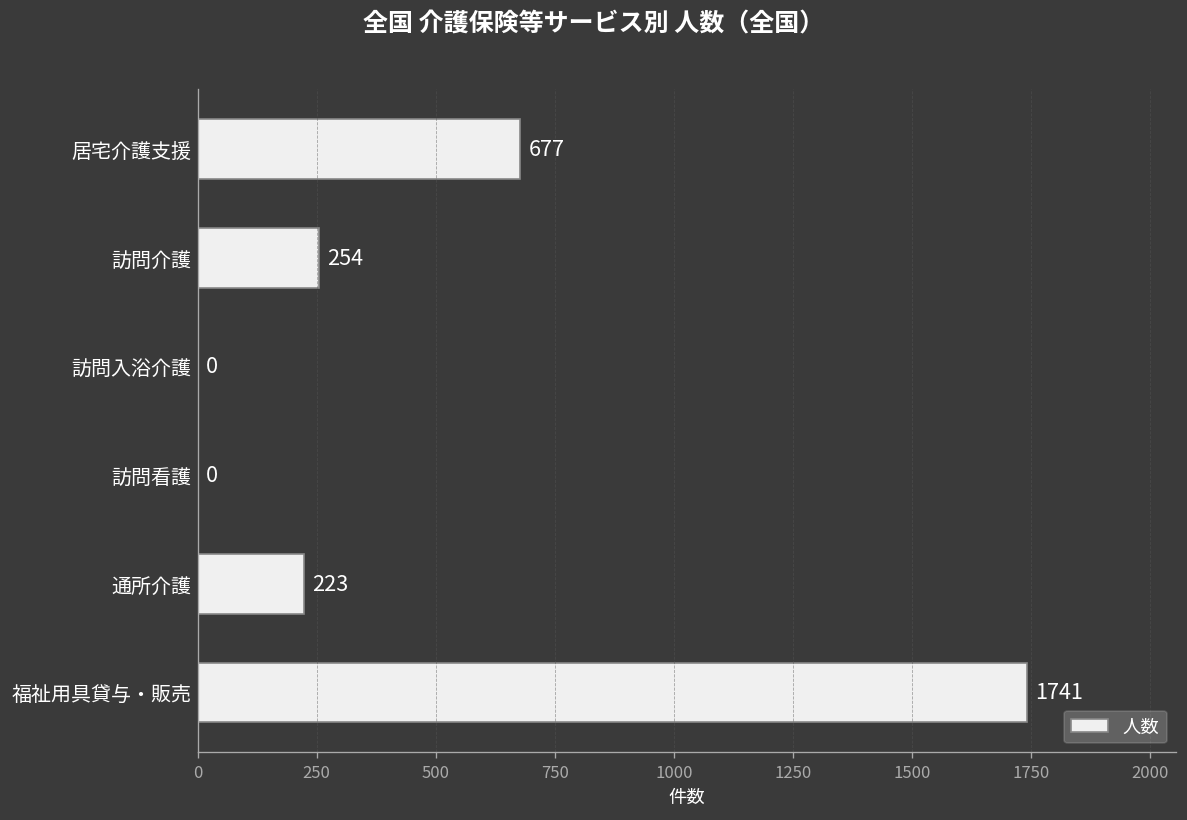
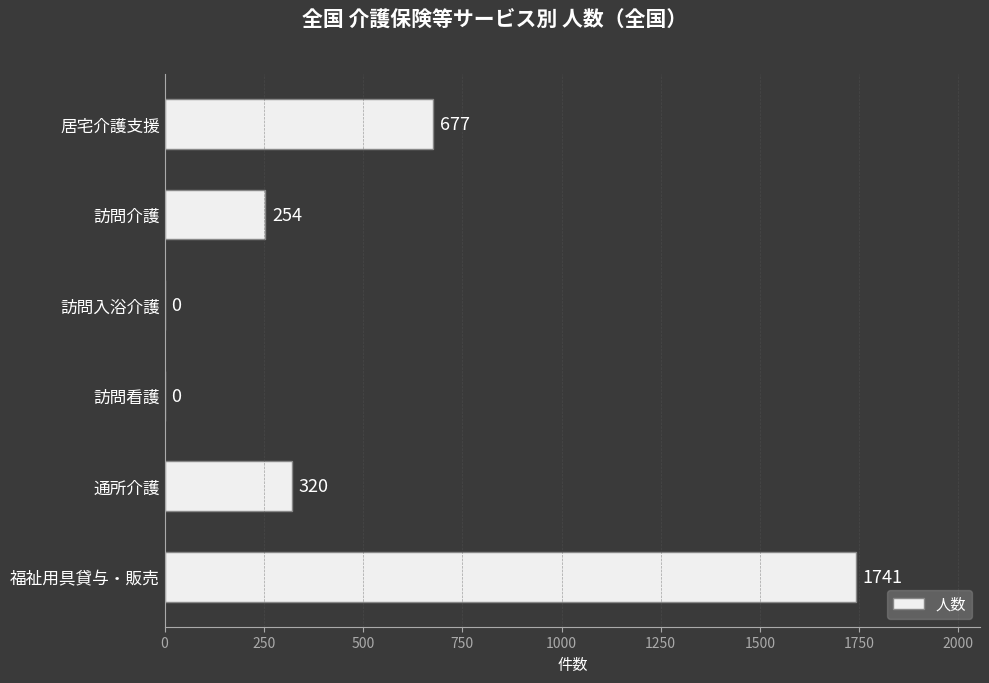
通所介護: 223 -> 320
